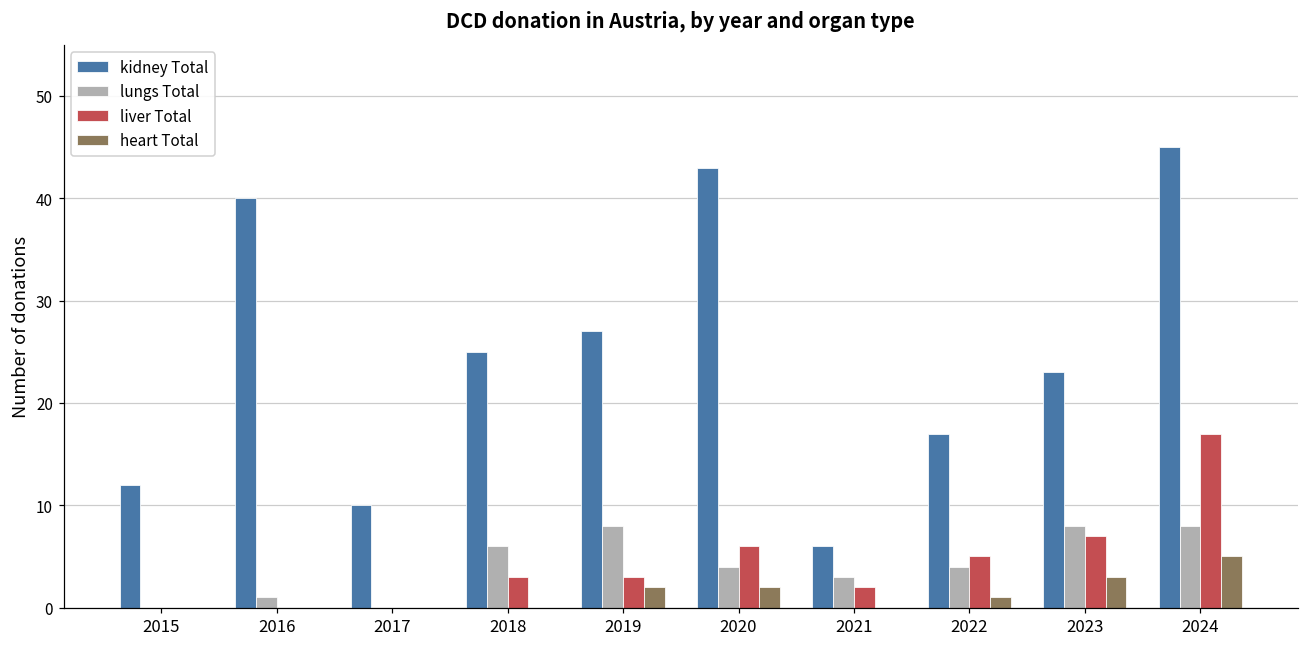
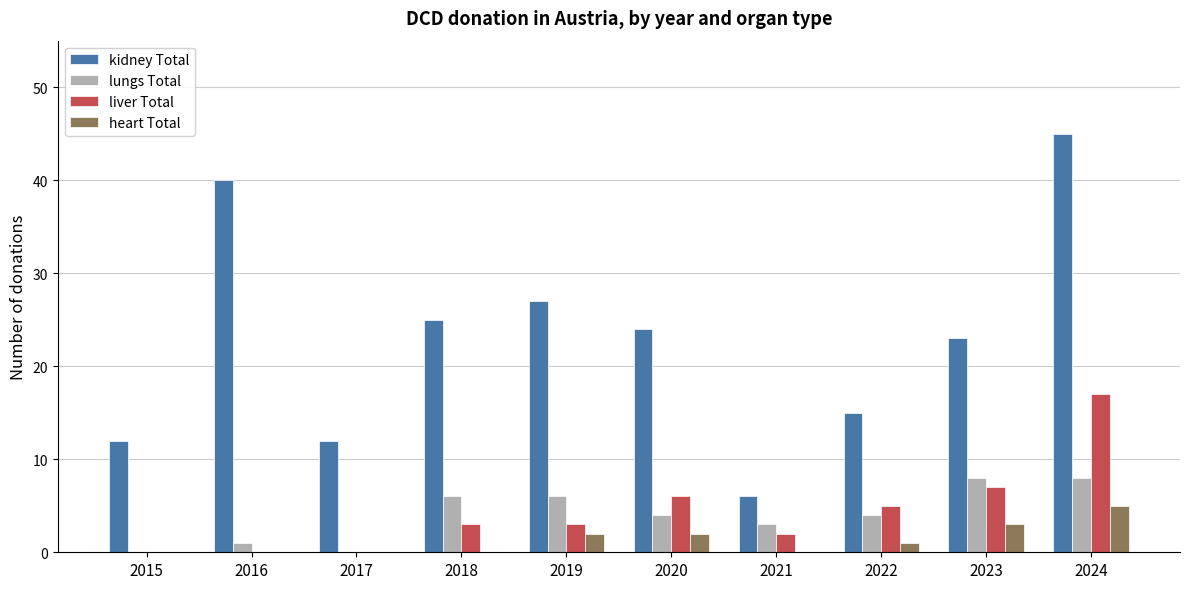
kidney Total, 2017: 10 -> 12
lungs Total, 2019: 8 -> 6
kidney Total, 2020: 43 -> 24
kidney Total, 2022: 17 -> 15
